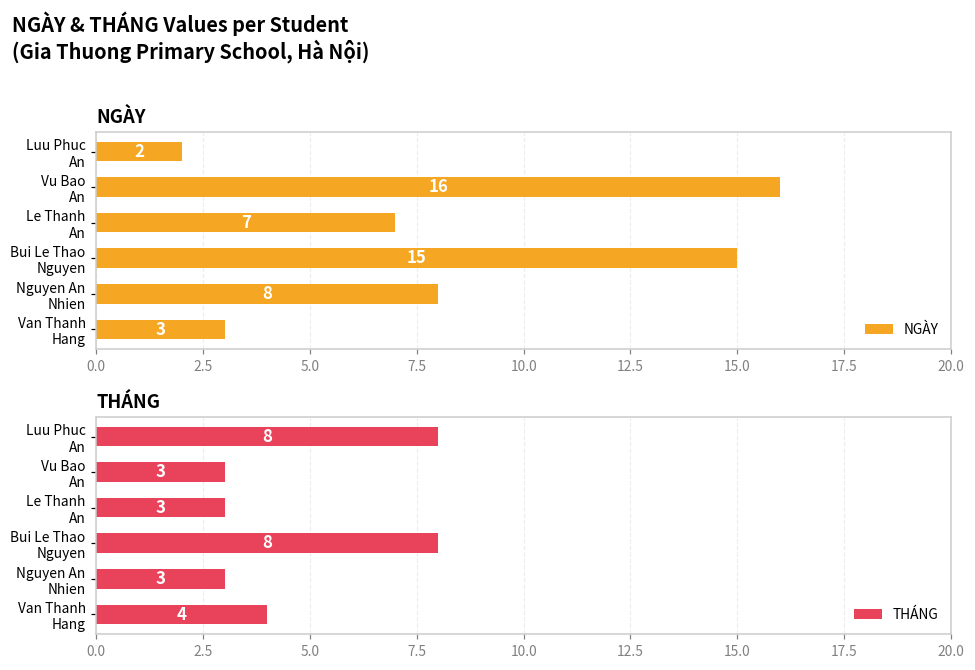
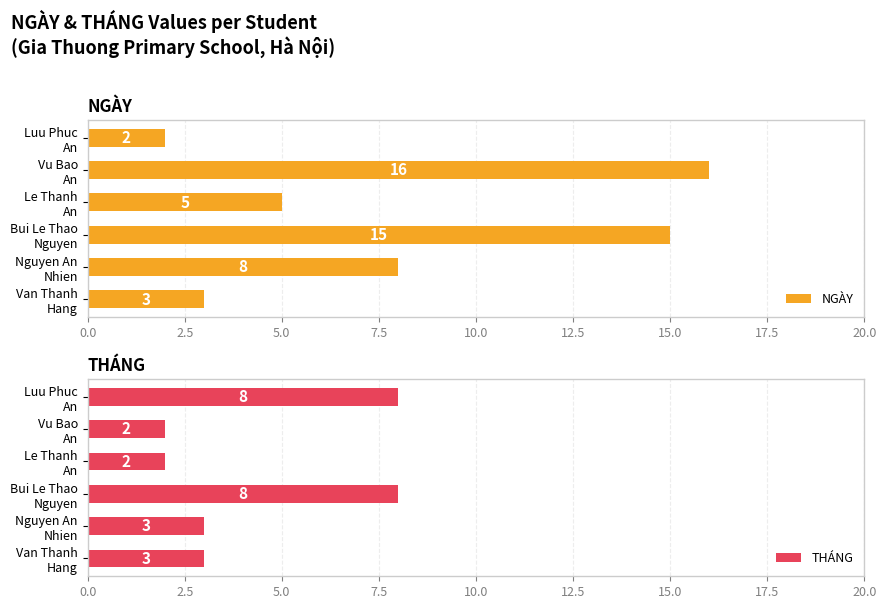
NGÀY, Le Thanh An: 7 -> 5
THÁNG, Vu Bao An: 3 -> 2
THÁNG, Le Thanh An: 3 -> 2
THÁNG, Van Thanh Hang: 4 -> 3
